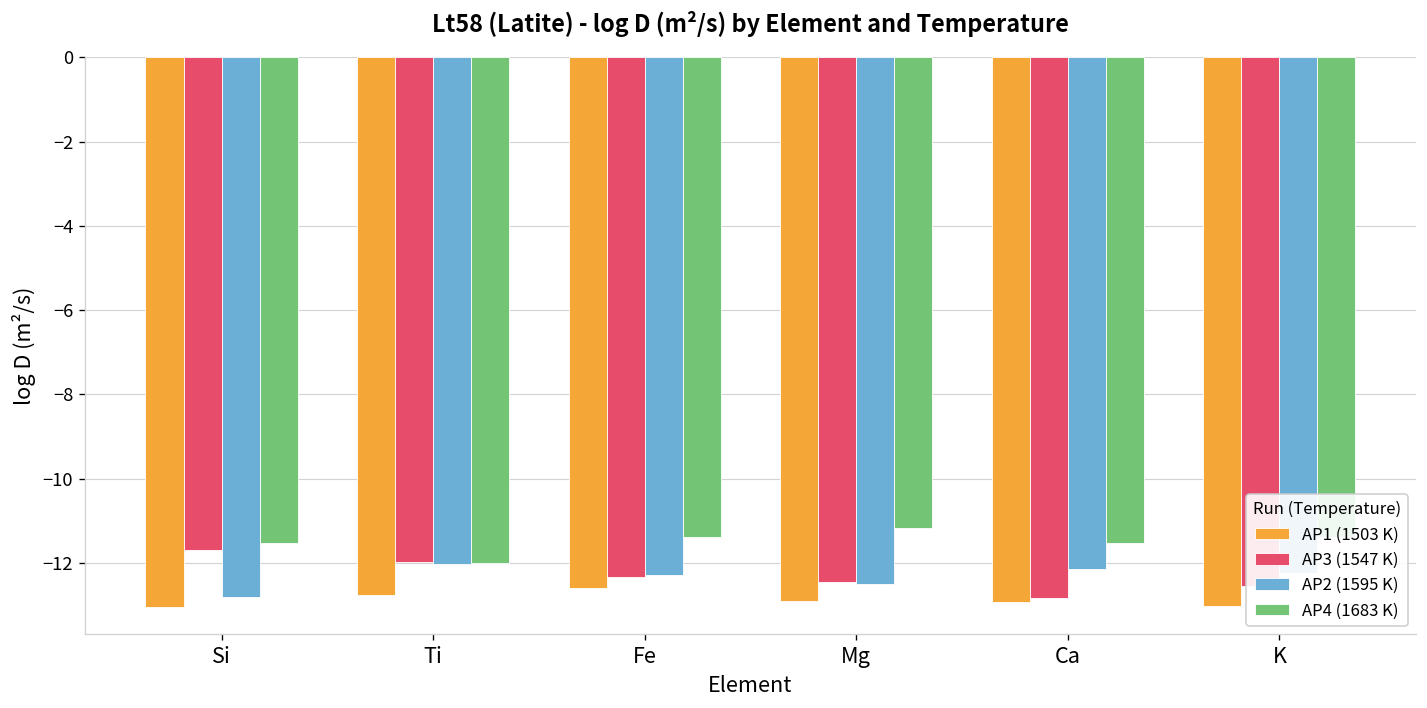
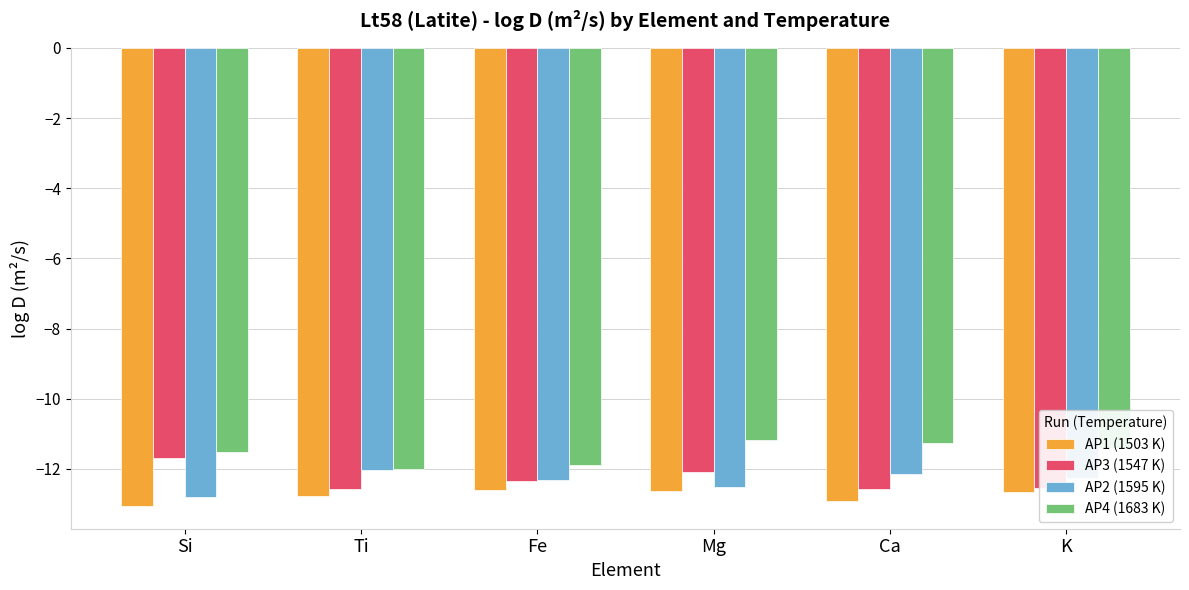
AP3 (1547 K), Ti: -12.0 -> -12.6
AP4 (1683 K), Fe: -11.4 -> -11.9
AP1 (1503 K), Mg: -12.9 -> -12.6
AP3 (1547 K), Mg: -12.5 -> -12.1
AP3 (1547 K), Ca: -12.8 -> -12.6
AP4 (1683 K), Ca: -11.5 -> -11.3
AP1 (1503 K), K: -13.0 -> -12.7
